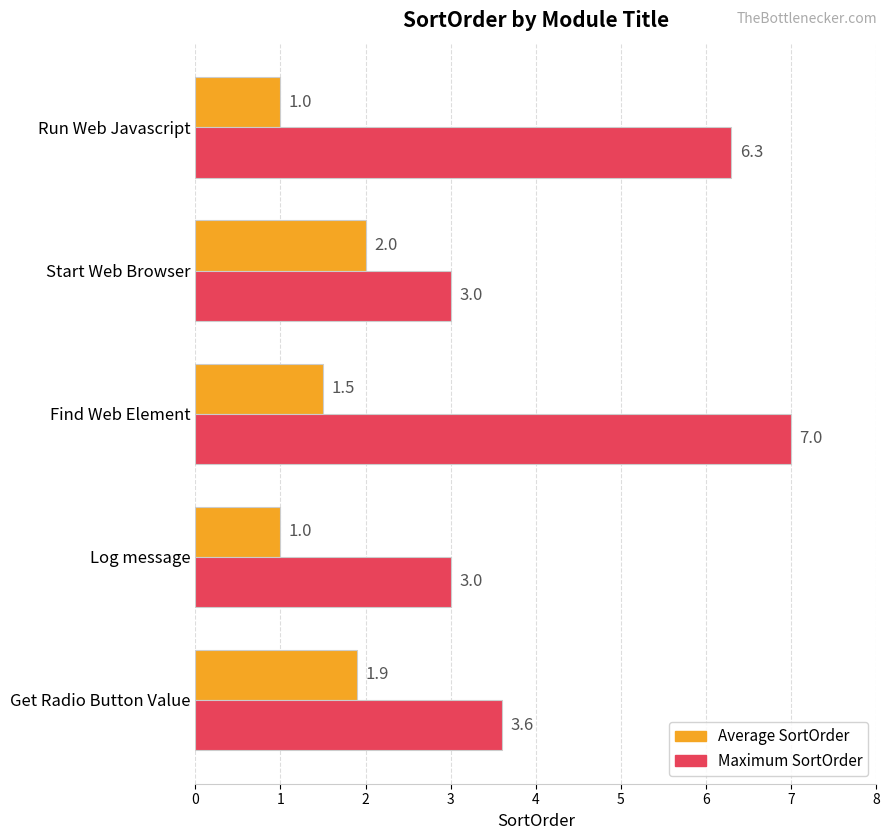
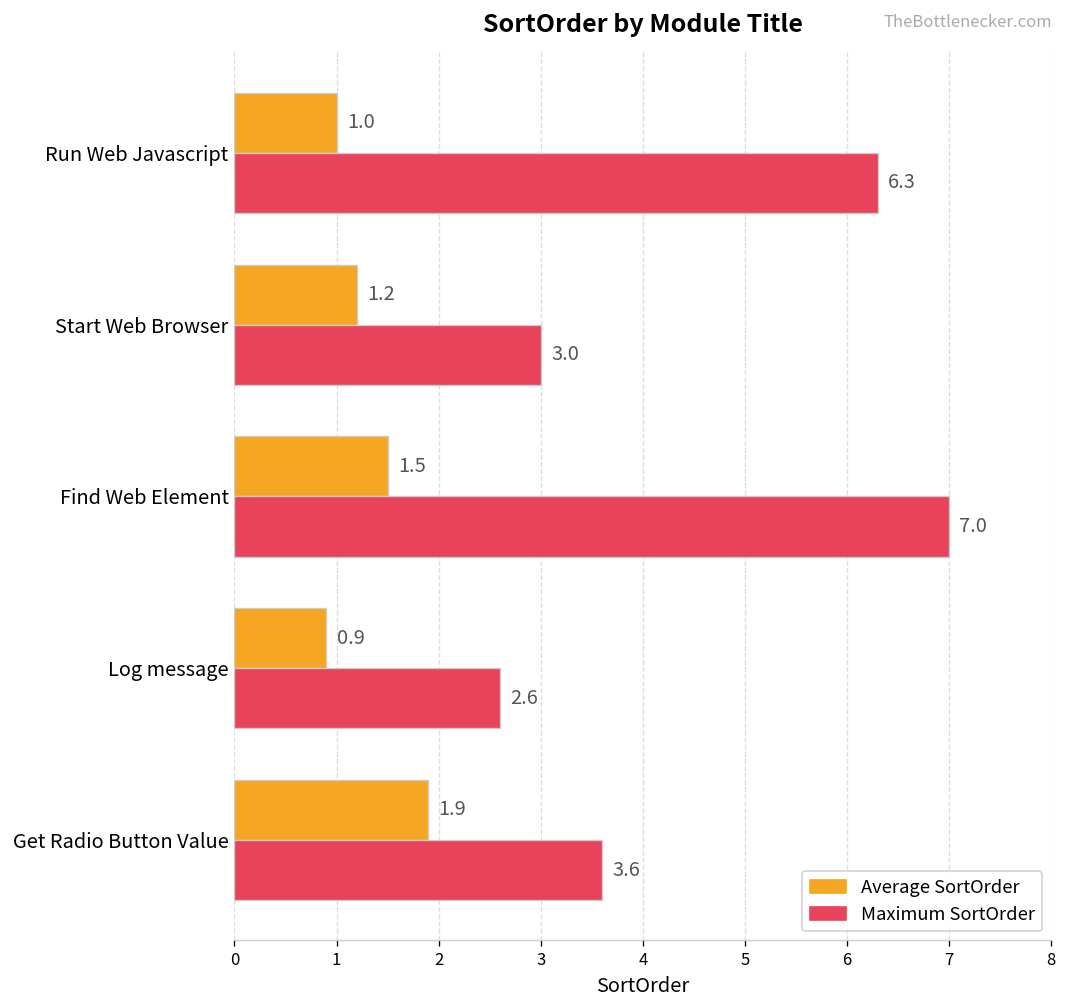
Average SortOrder, Start Web Browser: 2.0 -> 1.2
Average SortOrder, Log message: 1.0 -> 0.9
Maximum SortOrder, Log message: 3.0 -> 2.6
